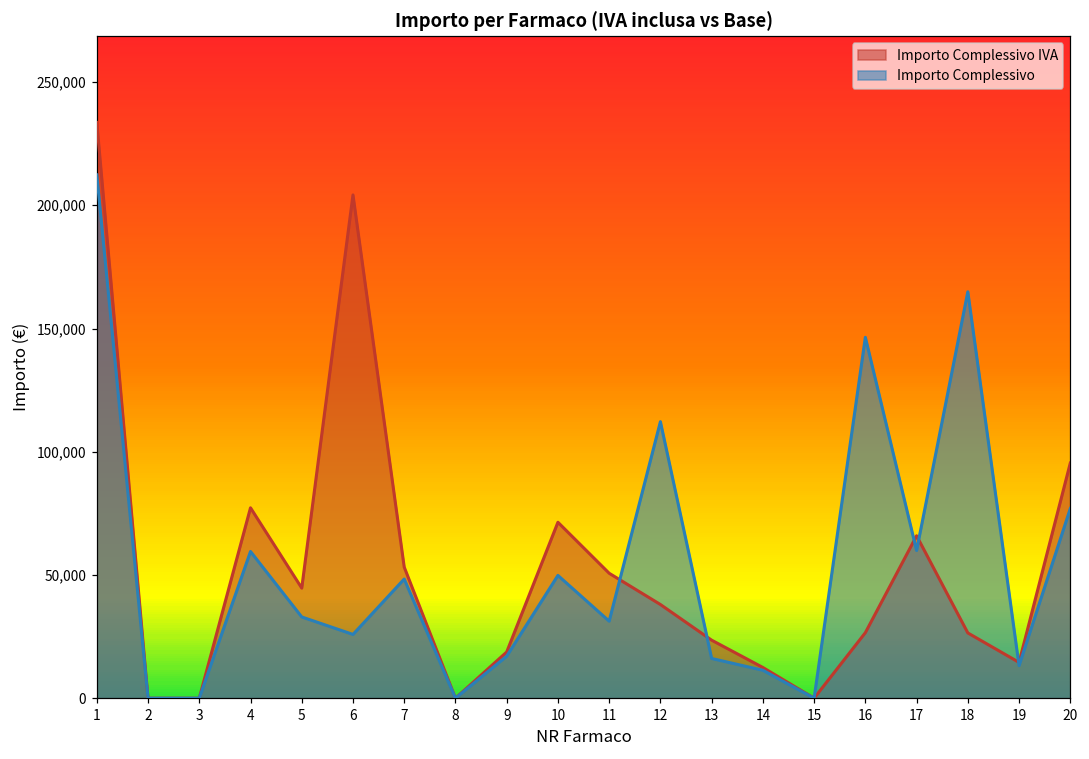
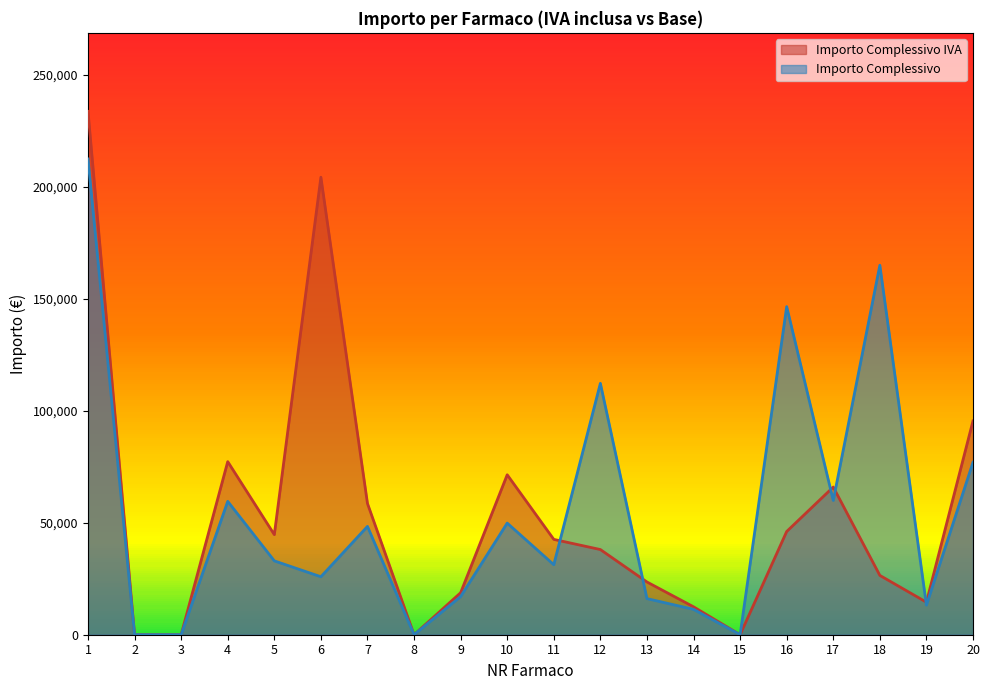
Importo Complessivo IVA, 7: 53,000 -> 59,000
Importo Complessivo IVA, 11: 51,000 -> 43,000
Importo Complessivo IVA, 16: 27,000 -> 46,000
